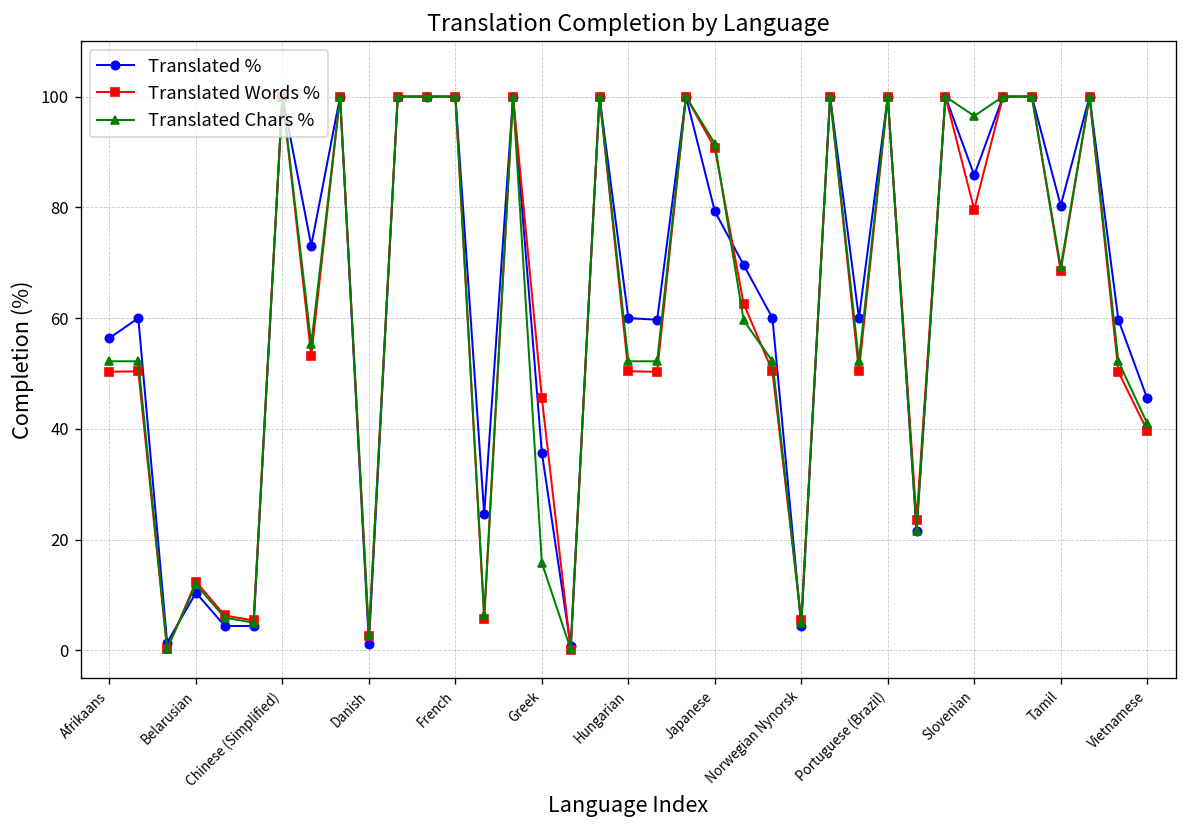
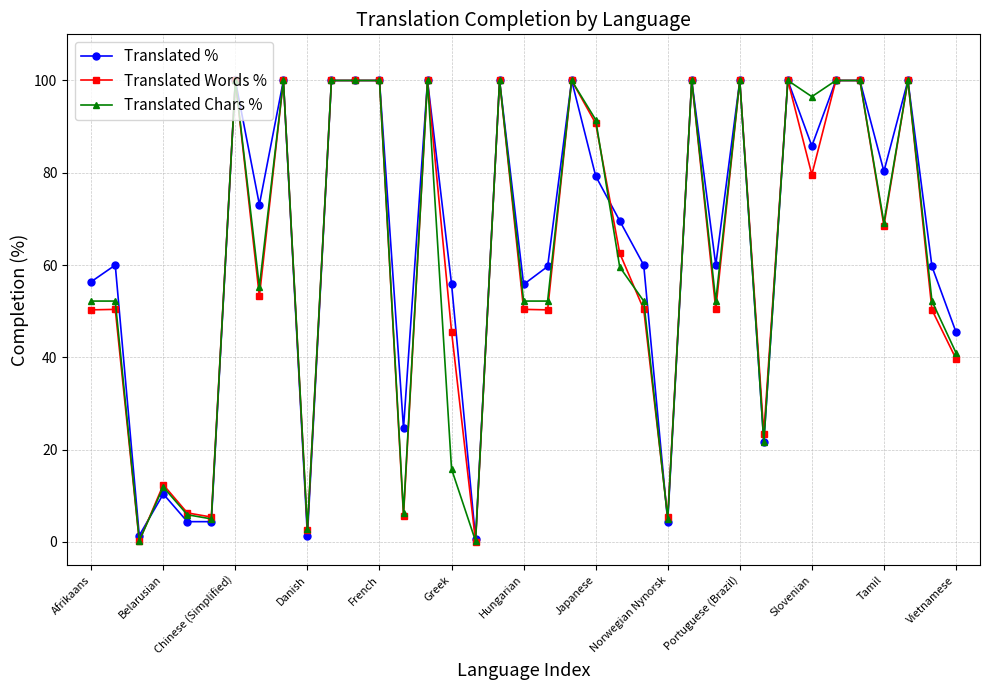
Translated %, Greek: 36 -> 56
Translated %, Hungarian: 60 -> 56
